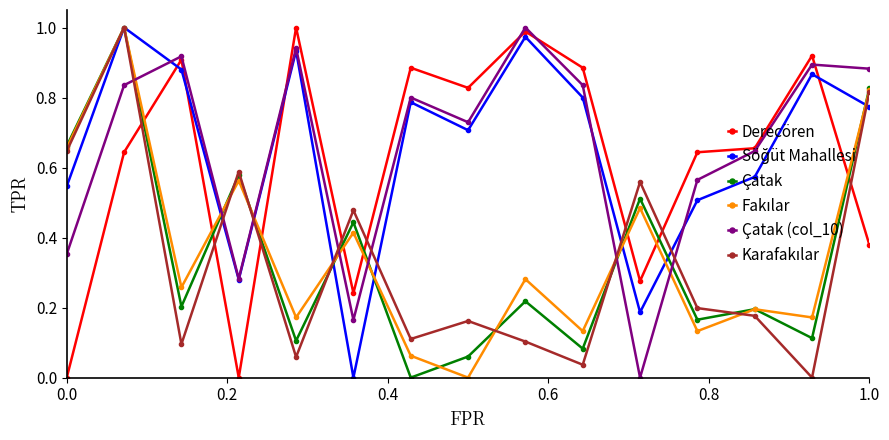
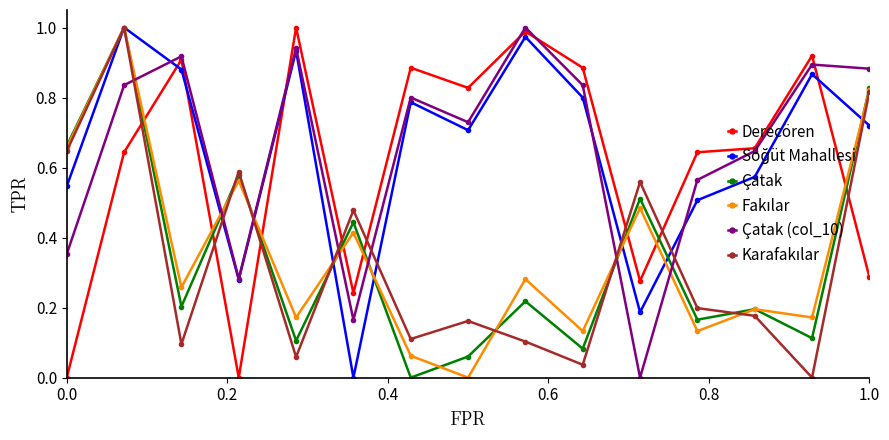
Derecören, 1.0: 0.38 -> 0.29
Söğüt Mahallesi, 1.0: 0.77 -> 0.72
